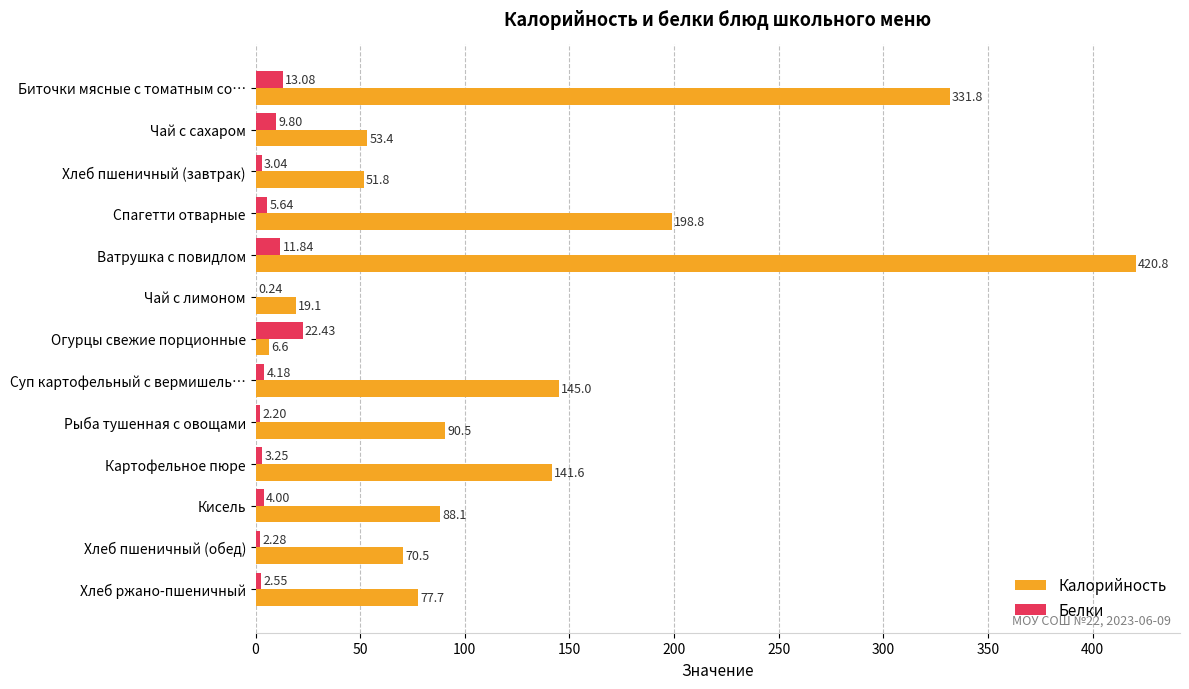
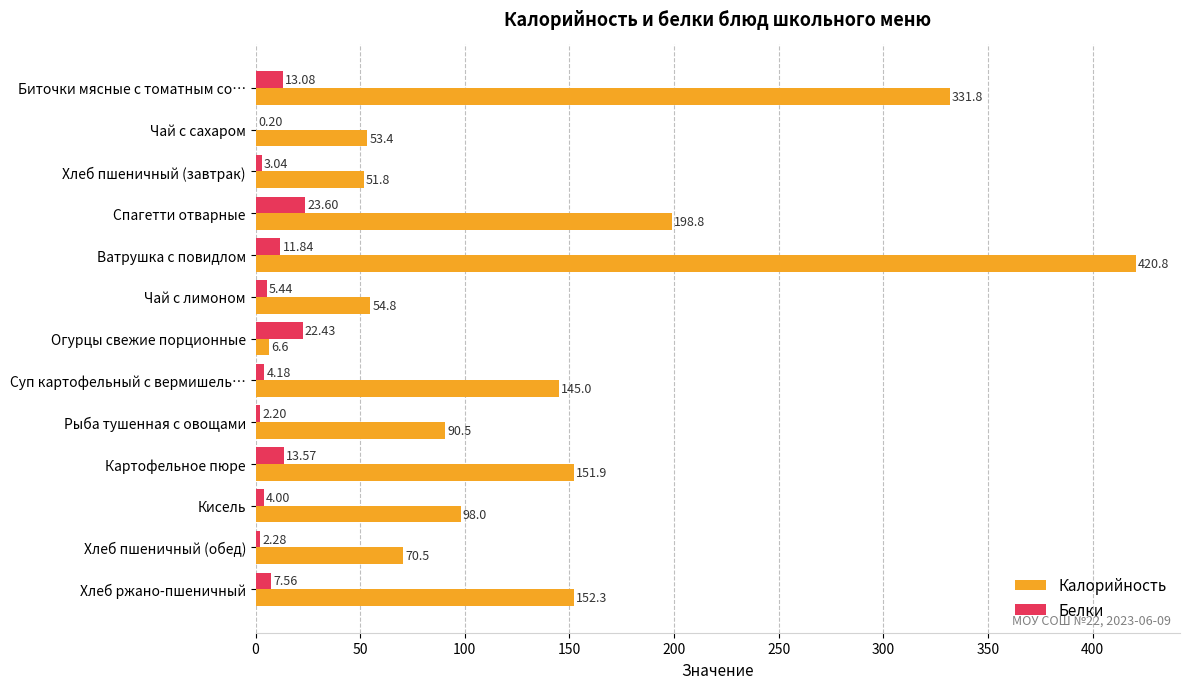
Белки, Чай с сахаром: 9.80 -> 0.20
Белки, Спагетти отварные: 5.64 -> 23.60
Белки, Чай с лимоном: 0.24 -> 5.44
Калорийность, Чай с лимоном: 19.1 -> 54.8
Белки, Картофельное пюре: 3.25 -> 13.57
Калорийность, Картофельное пюре: 141.6 -> 151.9
Калорийность, Кисель: 88.1 -> 98.0
Белки, Хлеб ржано-пшеничный: 2.55 -> 7.56
Калорийность, Хлеб ржано-пшеничный: 77.7 -> 152.3
